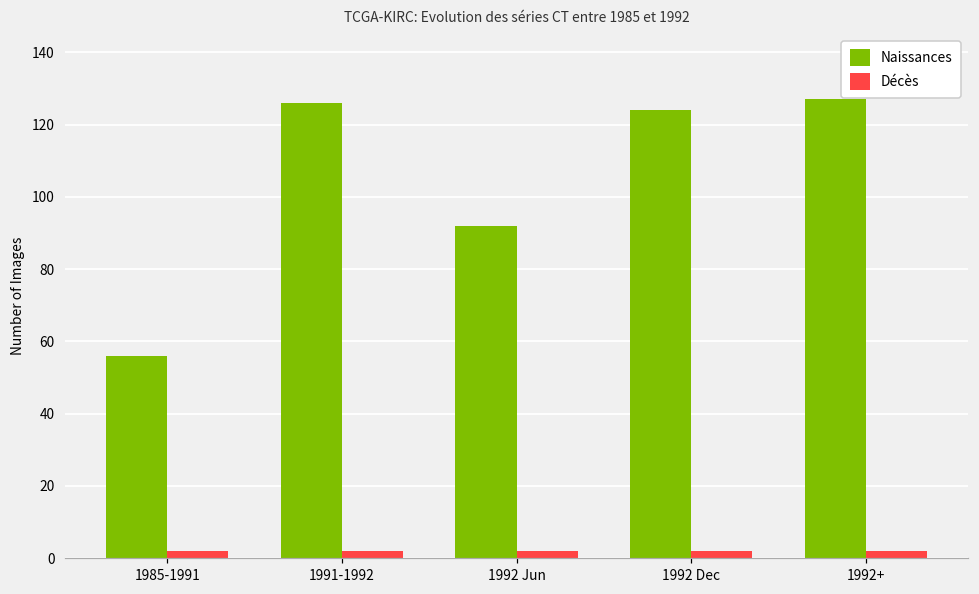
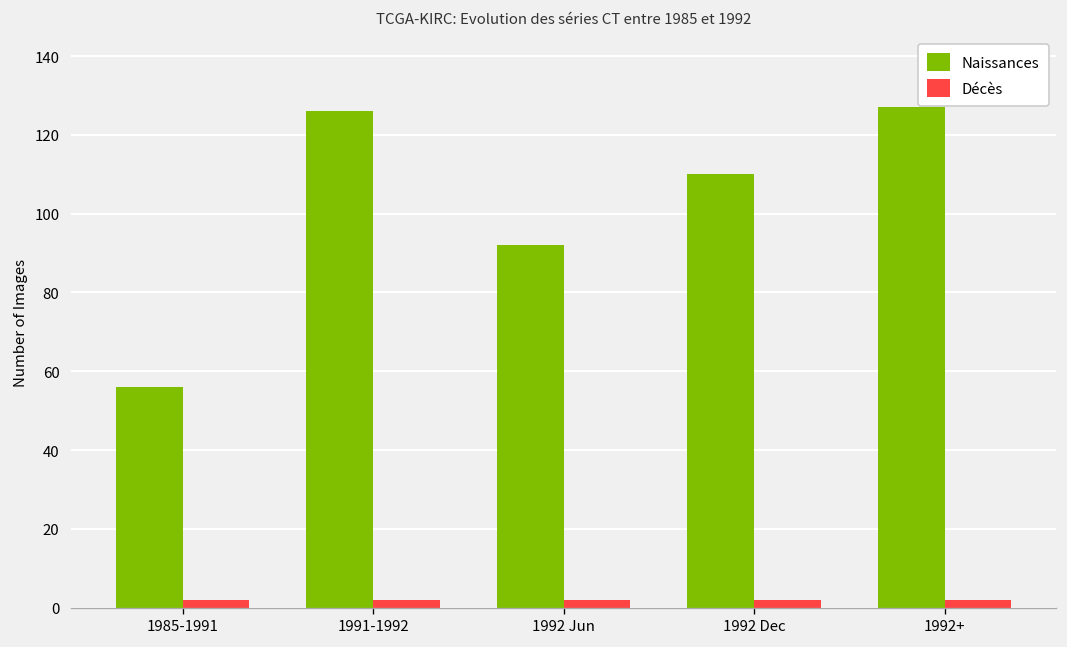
Naissances, 1992 Dec: 124 -> 110
